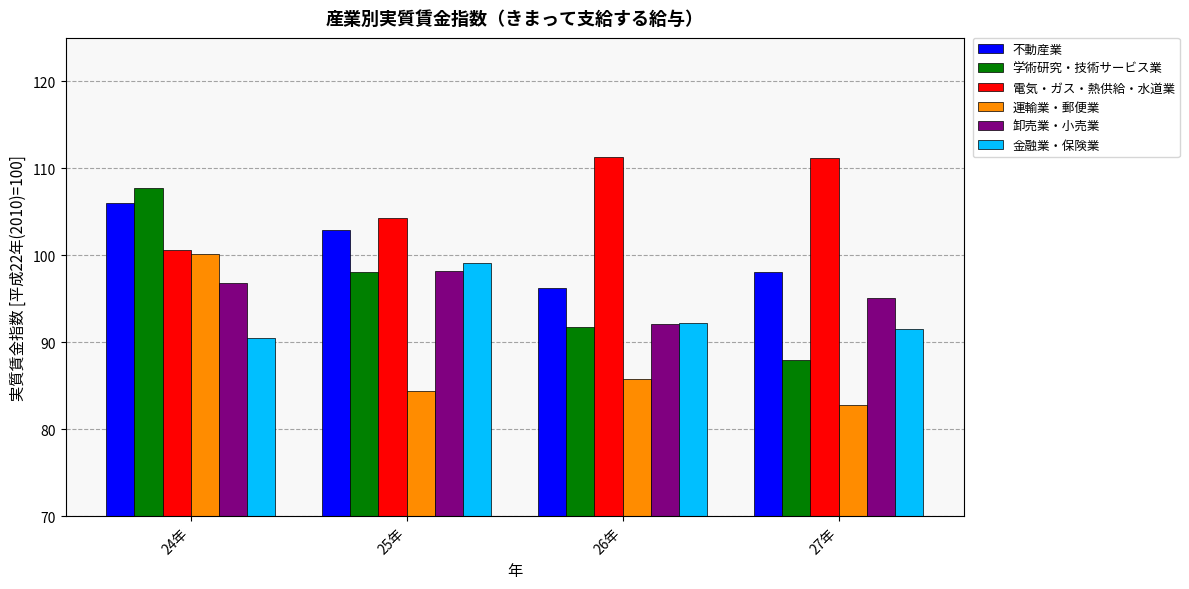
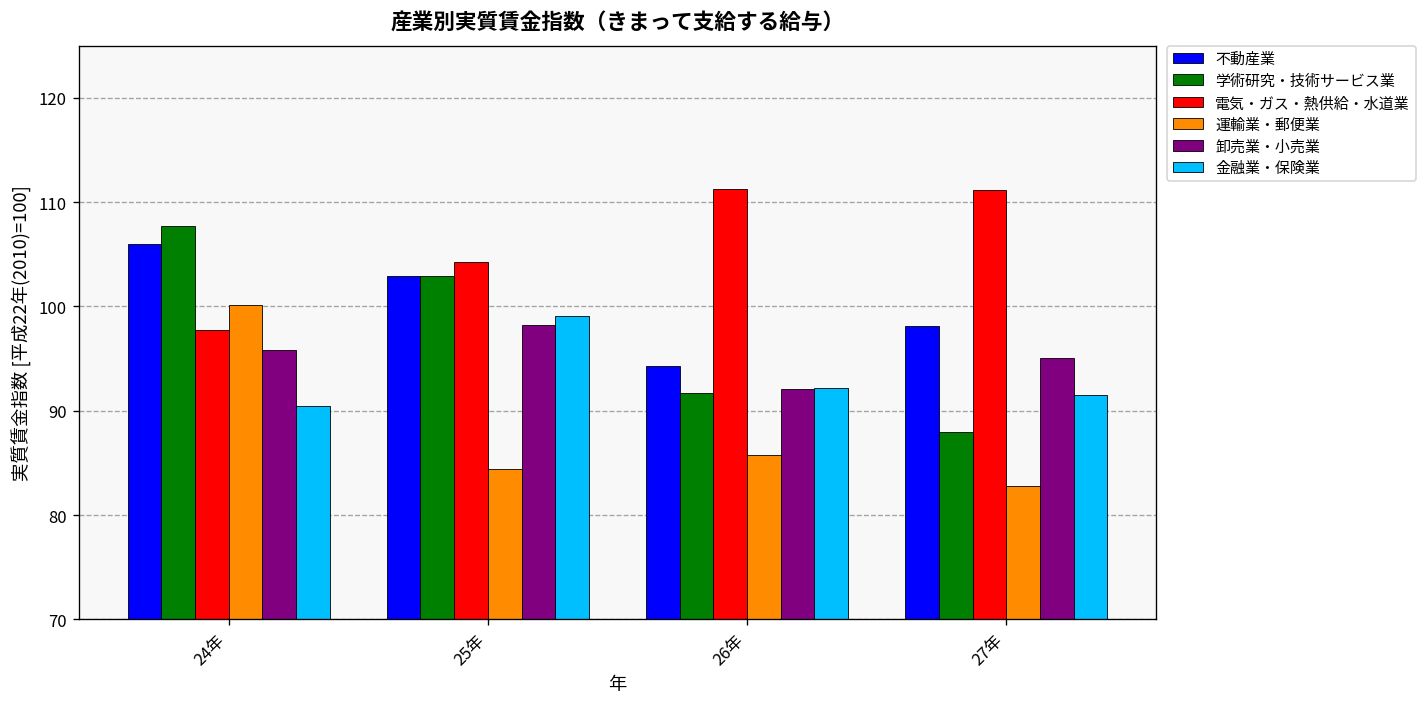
電気・ガス・熱供給・水道業, 24年: 101 -> 98
卸売業・小売業, 24年: 97 -> 96
学術研究・技術サービス業, 25年: 98 -> 103
不動産業, 26年: 96 -> 94
